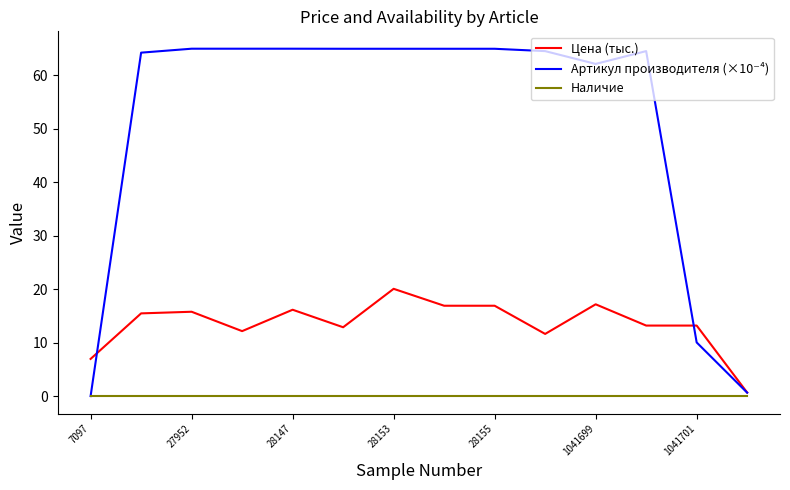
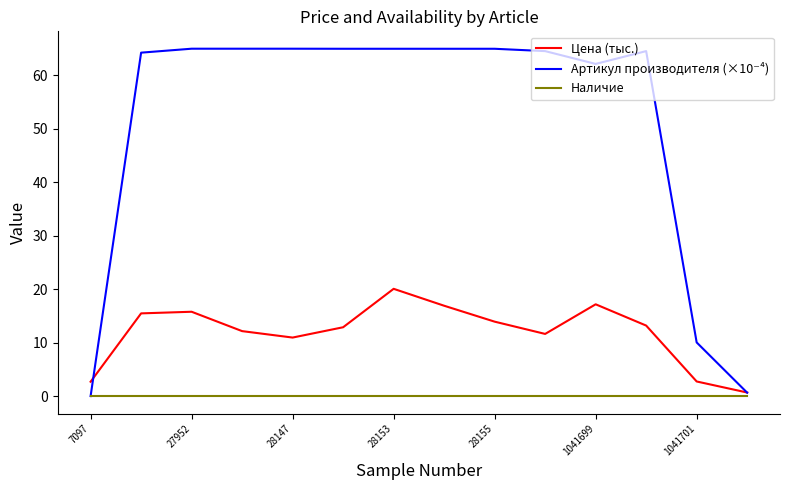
Цена (тыс.), 7097: 7 -> 3
Цена (тыс.), 28147: 16 -> 11
Цена (тыс.), 28155: 17 -> 14
Цена (тыс.), 1041701: 13 -> 3
